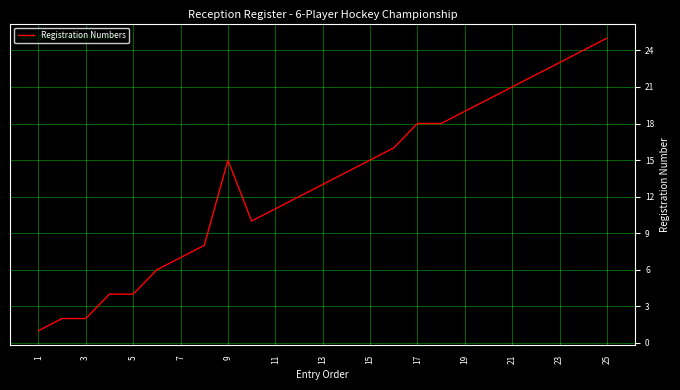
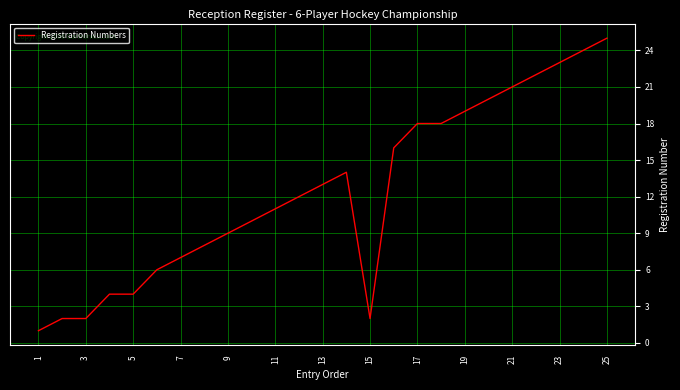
9: 15 -> 9
15: 15 -> 2
